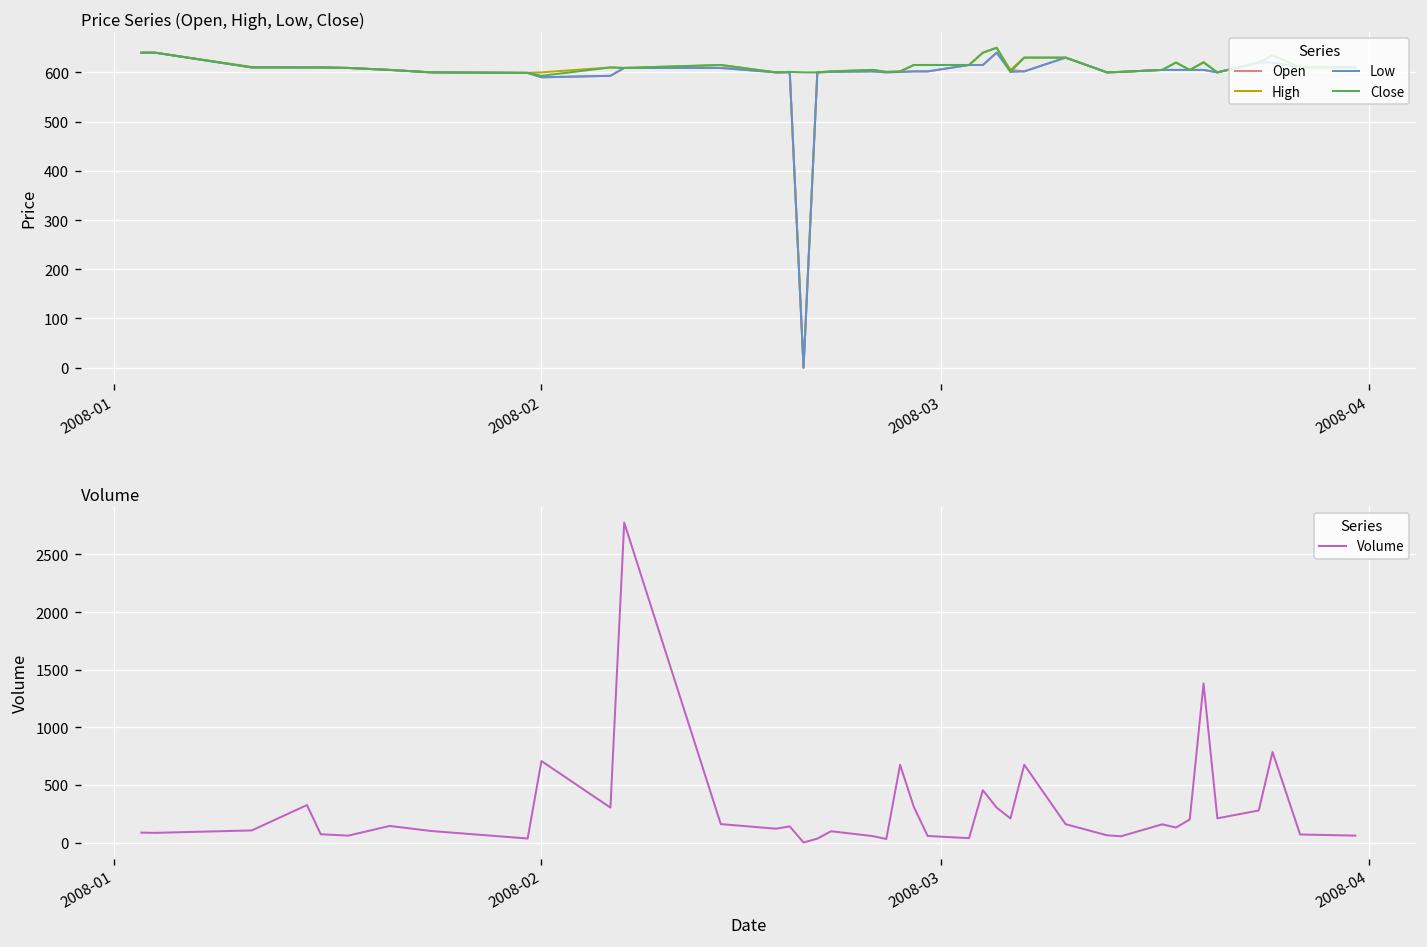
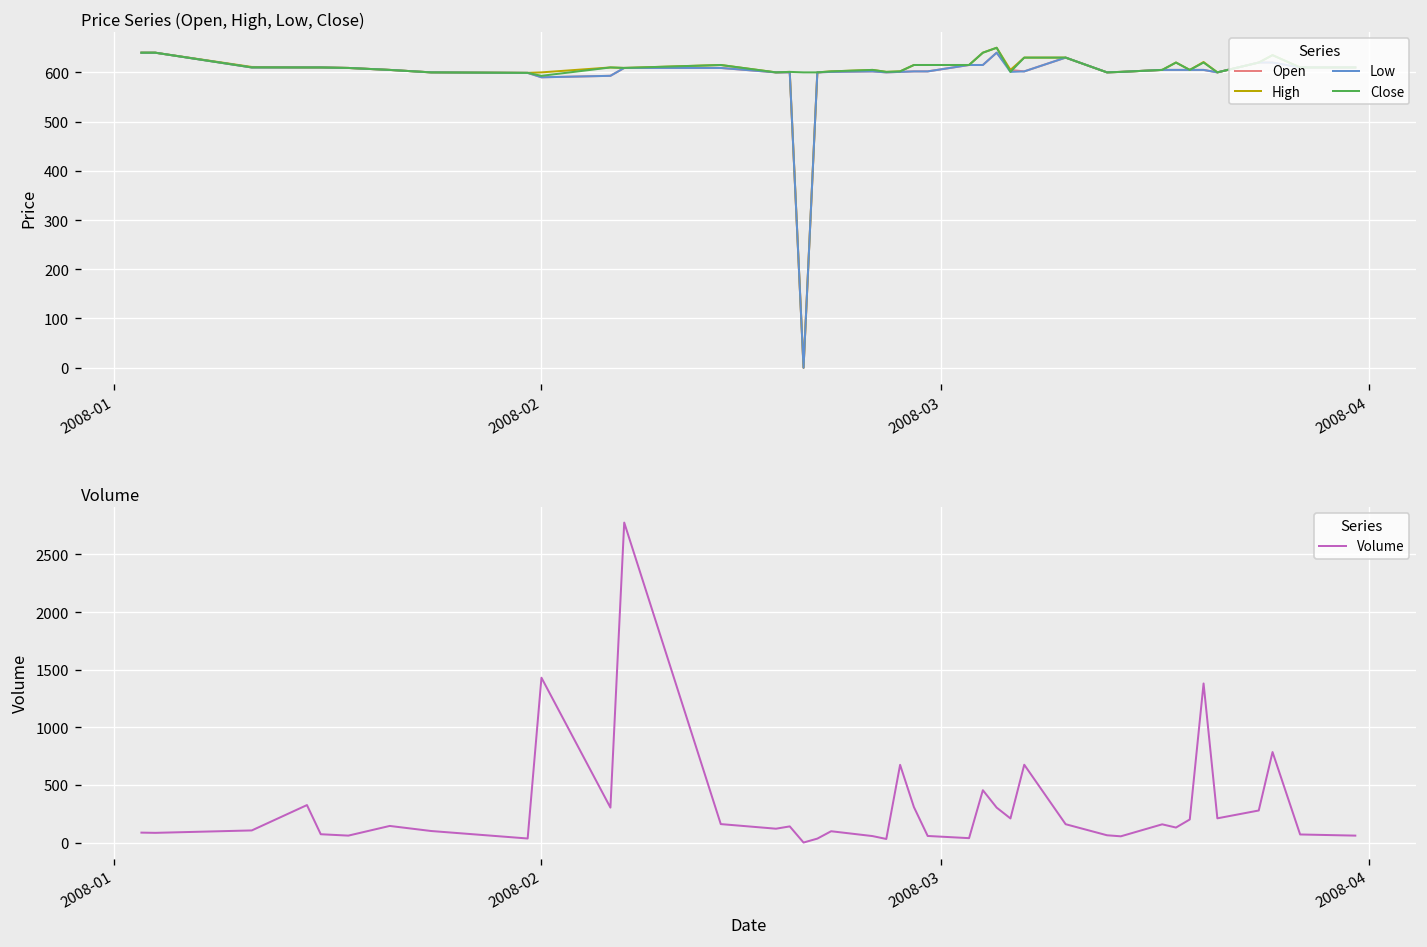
Volume, 2008-02: 700 -> 1400
